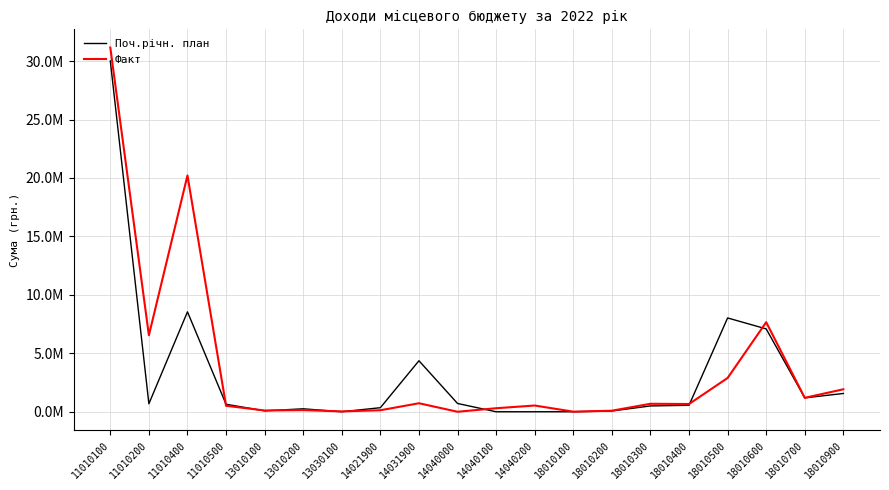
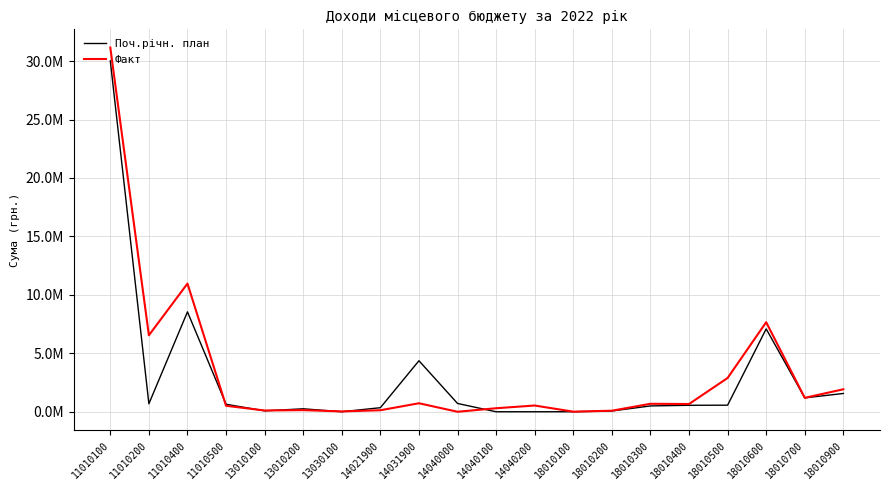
Факт, 11010400: 20200000 -> 11000000
Поч.річн. план, 18010500: 8000000 -> 600000
